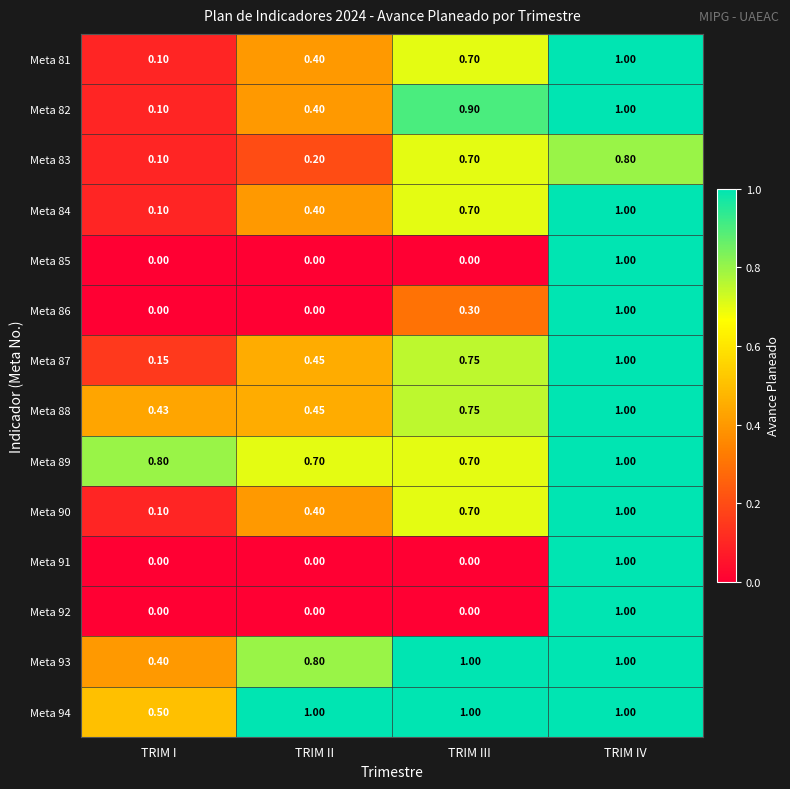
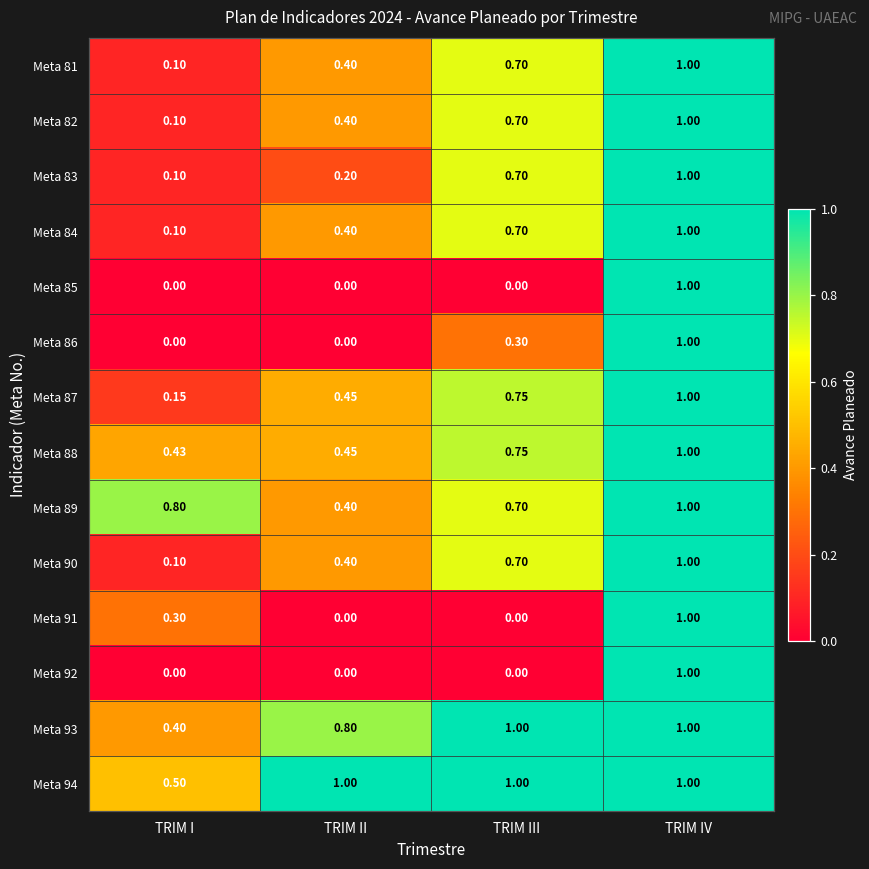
Meta 82, TRIM III: 0.90 -> 0.70
Meta 83, TRIM IV: 0.80 -> 1.00
Meta 89, TRIM II: 0.70 -> 0.40
Meta 91, TRIM I: 0.00 -> 0.30
